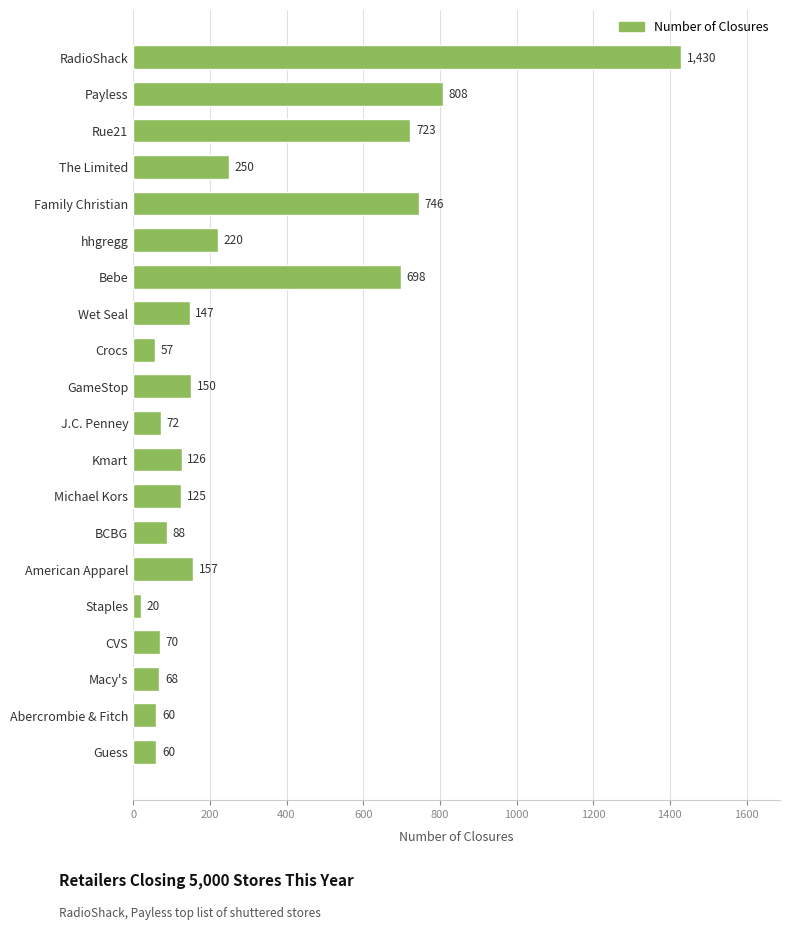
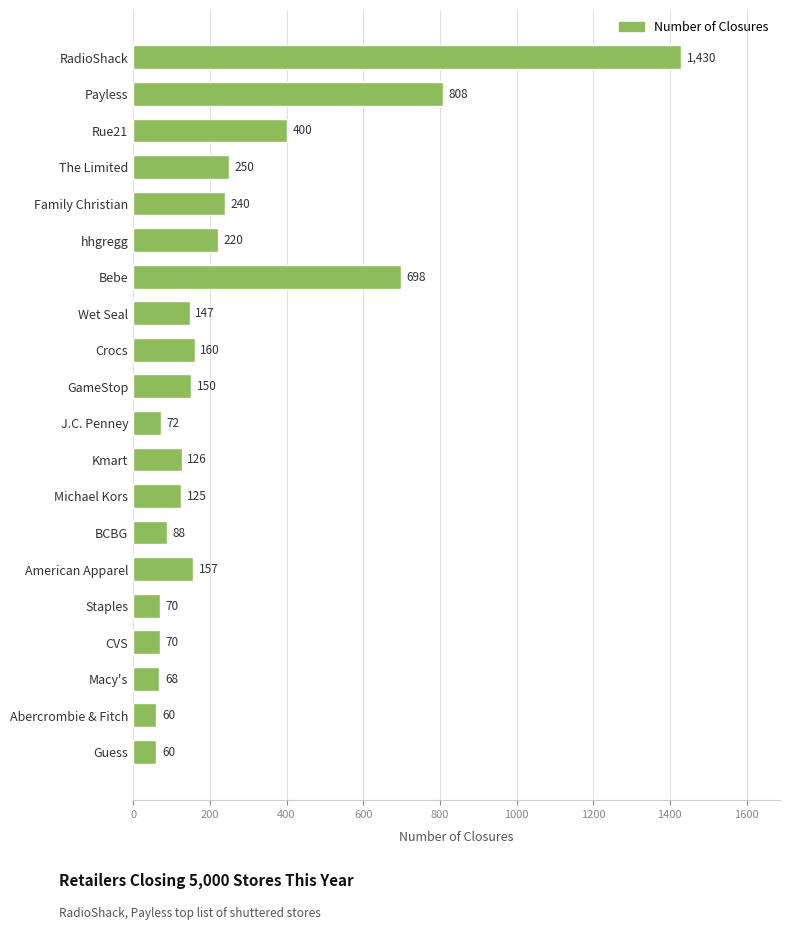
Rue21: 723 -> 400
Family Christian: 746 -> 240
Crocs: 57 -> 160
Staples: 20 -> 70
